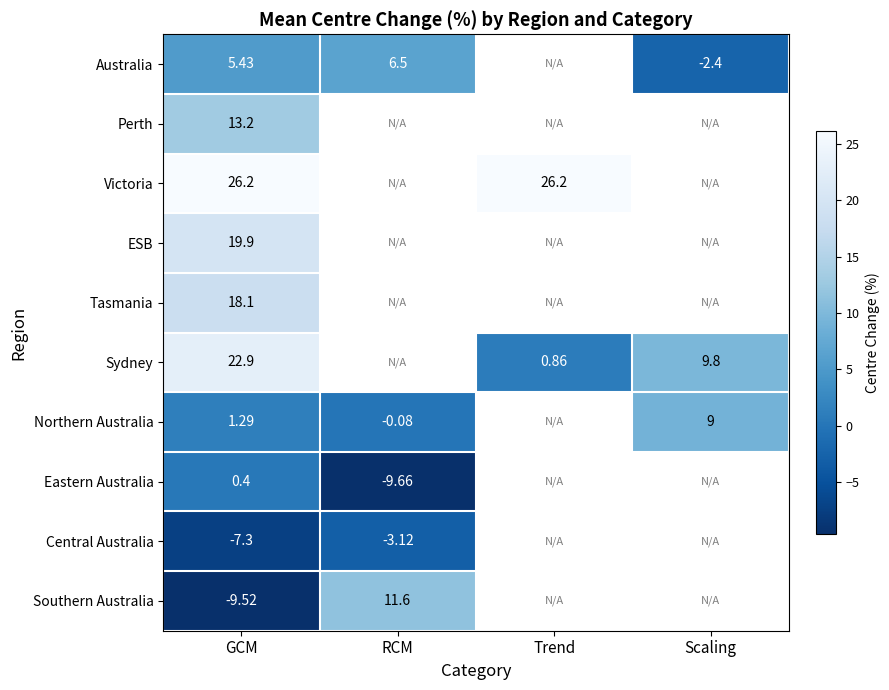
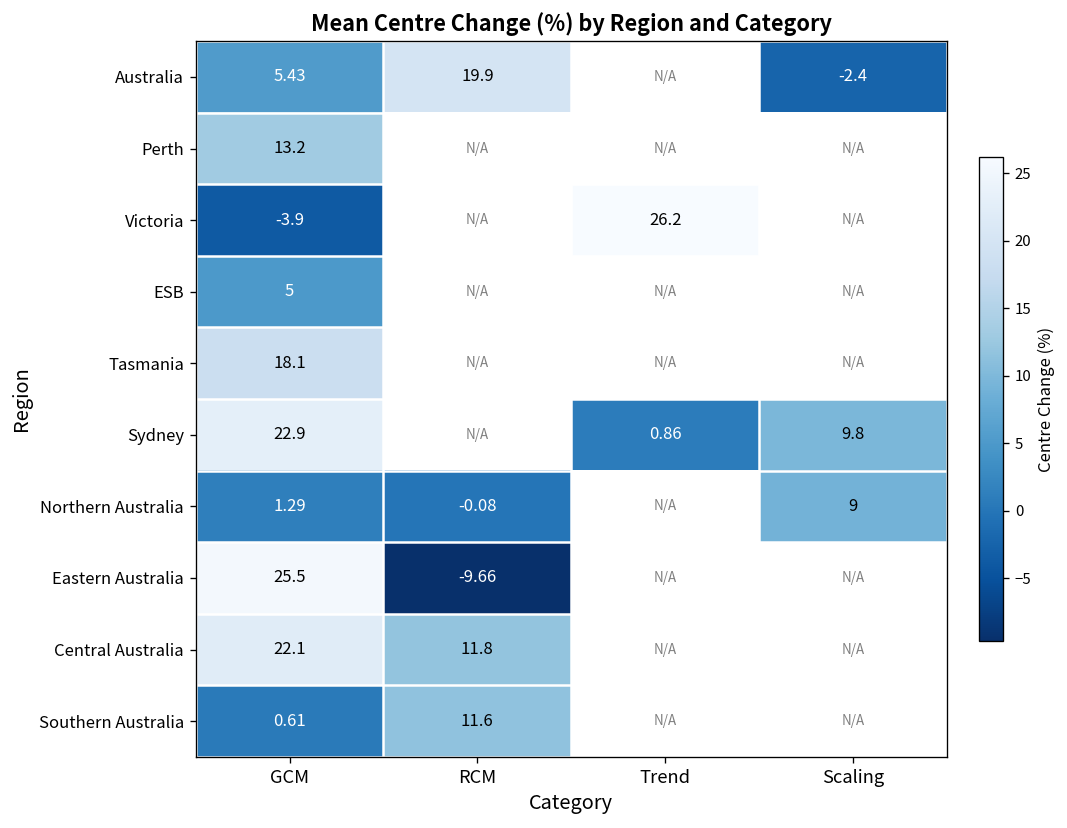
Australia, RCM: 6.5 -> 19.9
Victoria, GCM: 26.2 -> -3.9
ESB, GCM: 19.9 -> 5
Eastern Australia, GCM: 0.4 -> 25.5
Central Australia, GCM: -7.3 -> 22.1
Central Australia, RCM: -3.12 -> 11.8
Southern Australia, GCM: -9.52 -> 0.61
